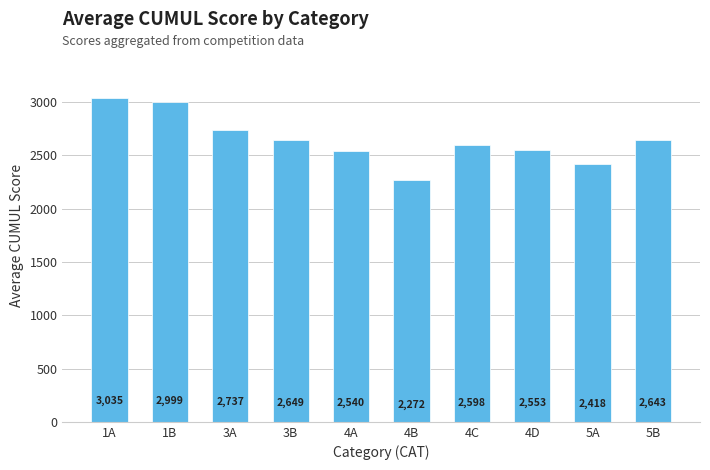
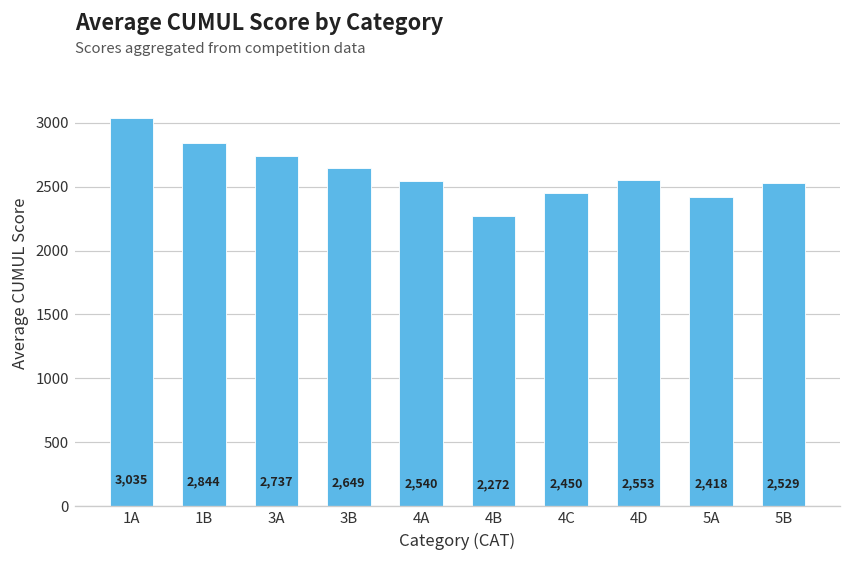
1B: 2,999 -> 2,844
4C: 2,598 -> 2,450
5B: 2,643 -> 2,529
